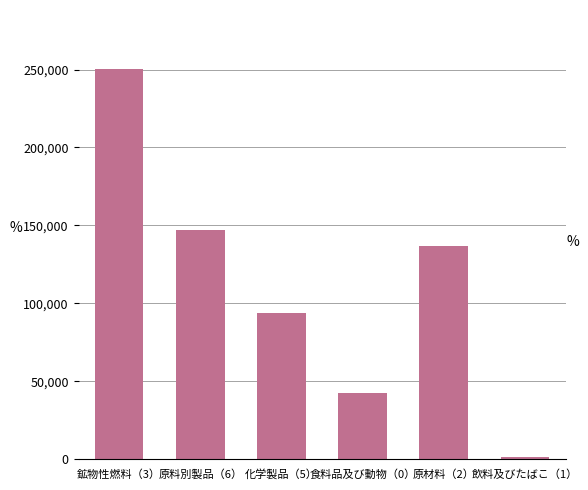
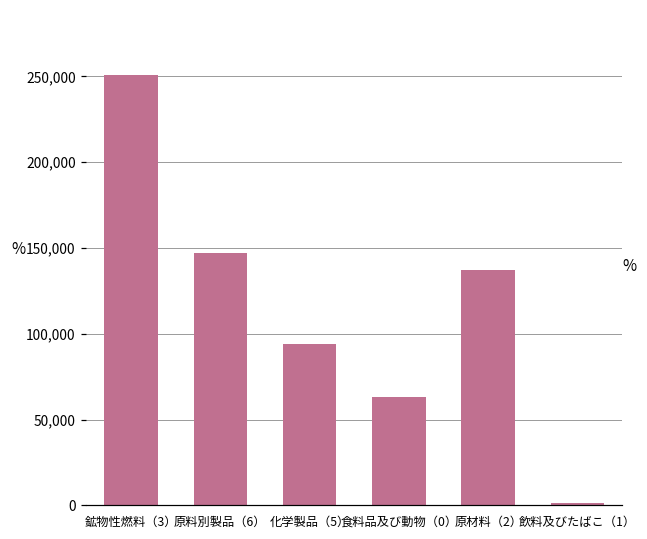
食料品及び動物（0）: 43,000 -> 63,000
